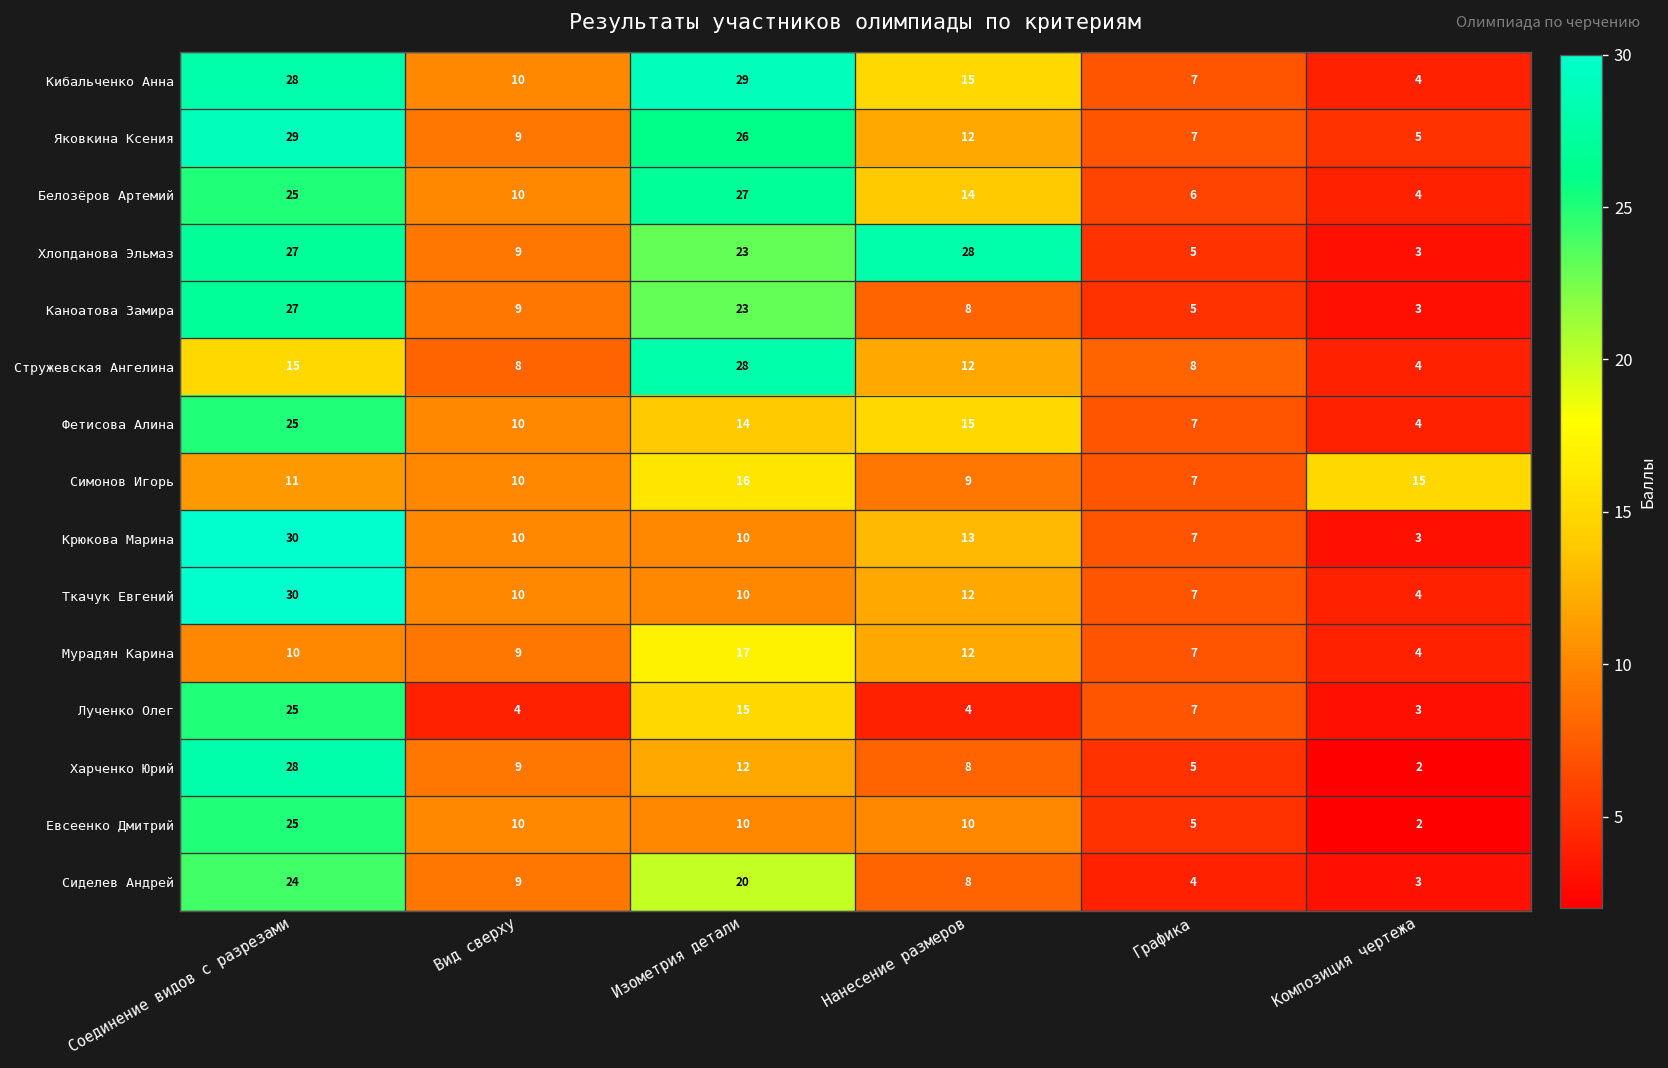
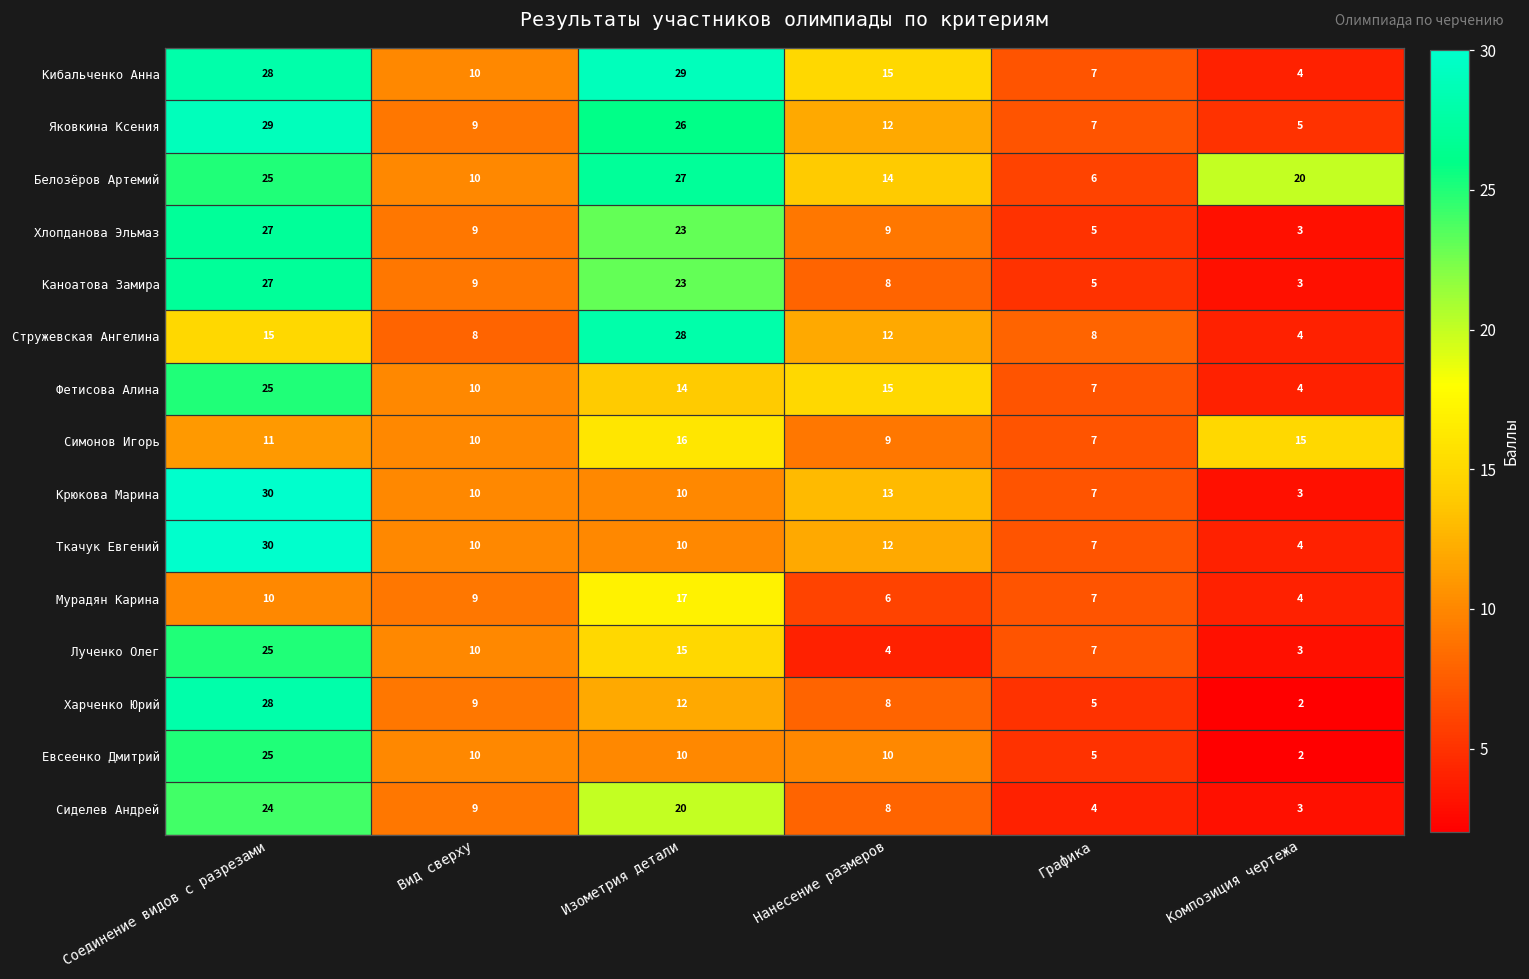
Белозёров Артемий, Композиция чертежа: 4 -> 20
Хлопданова Эльмаз, Нанесение размеров: 28 -> 9
Мурадян Карина, Нанесение размеров: 12 -> 6
Лученко Олег, Вид сверху: 4 -> 10
